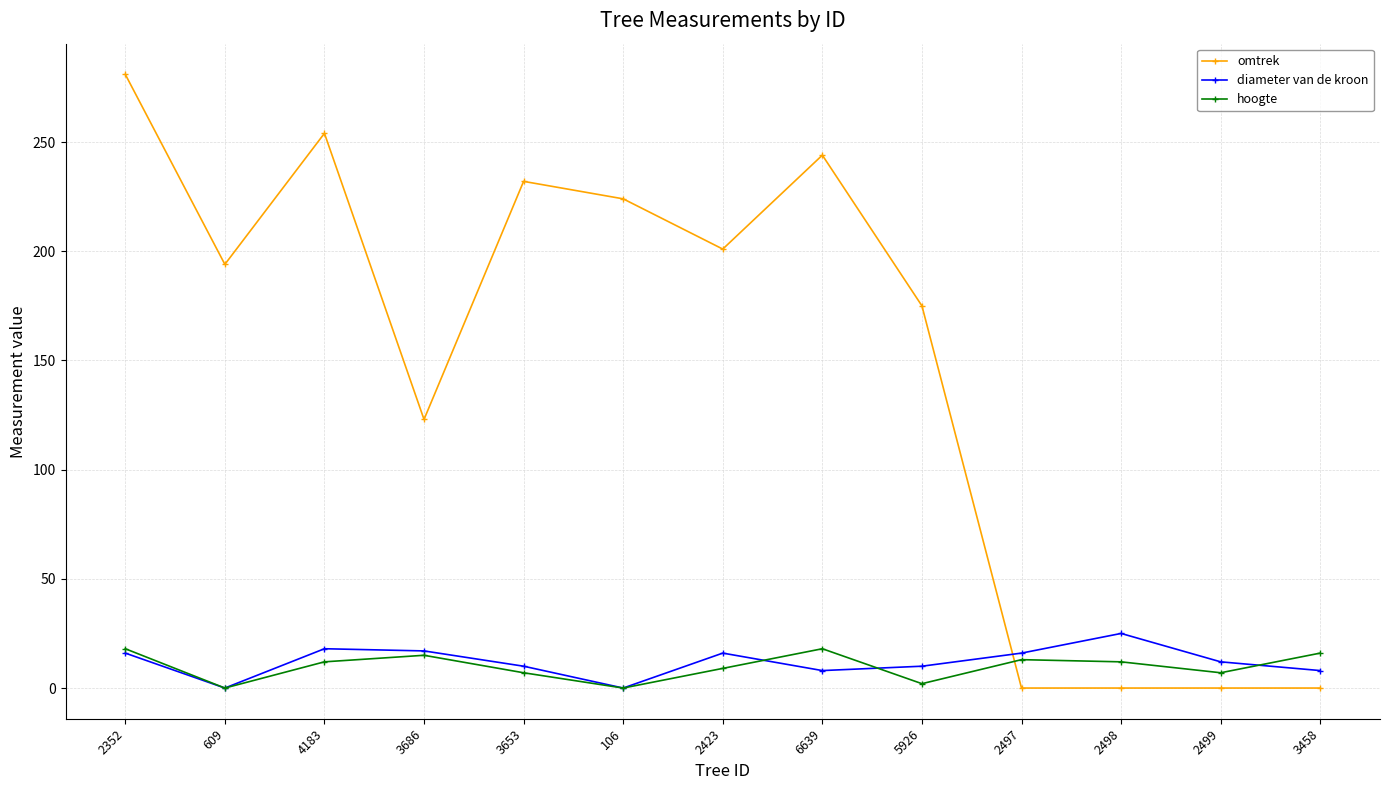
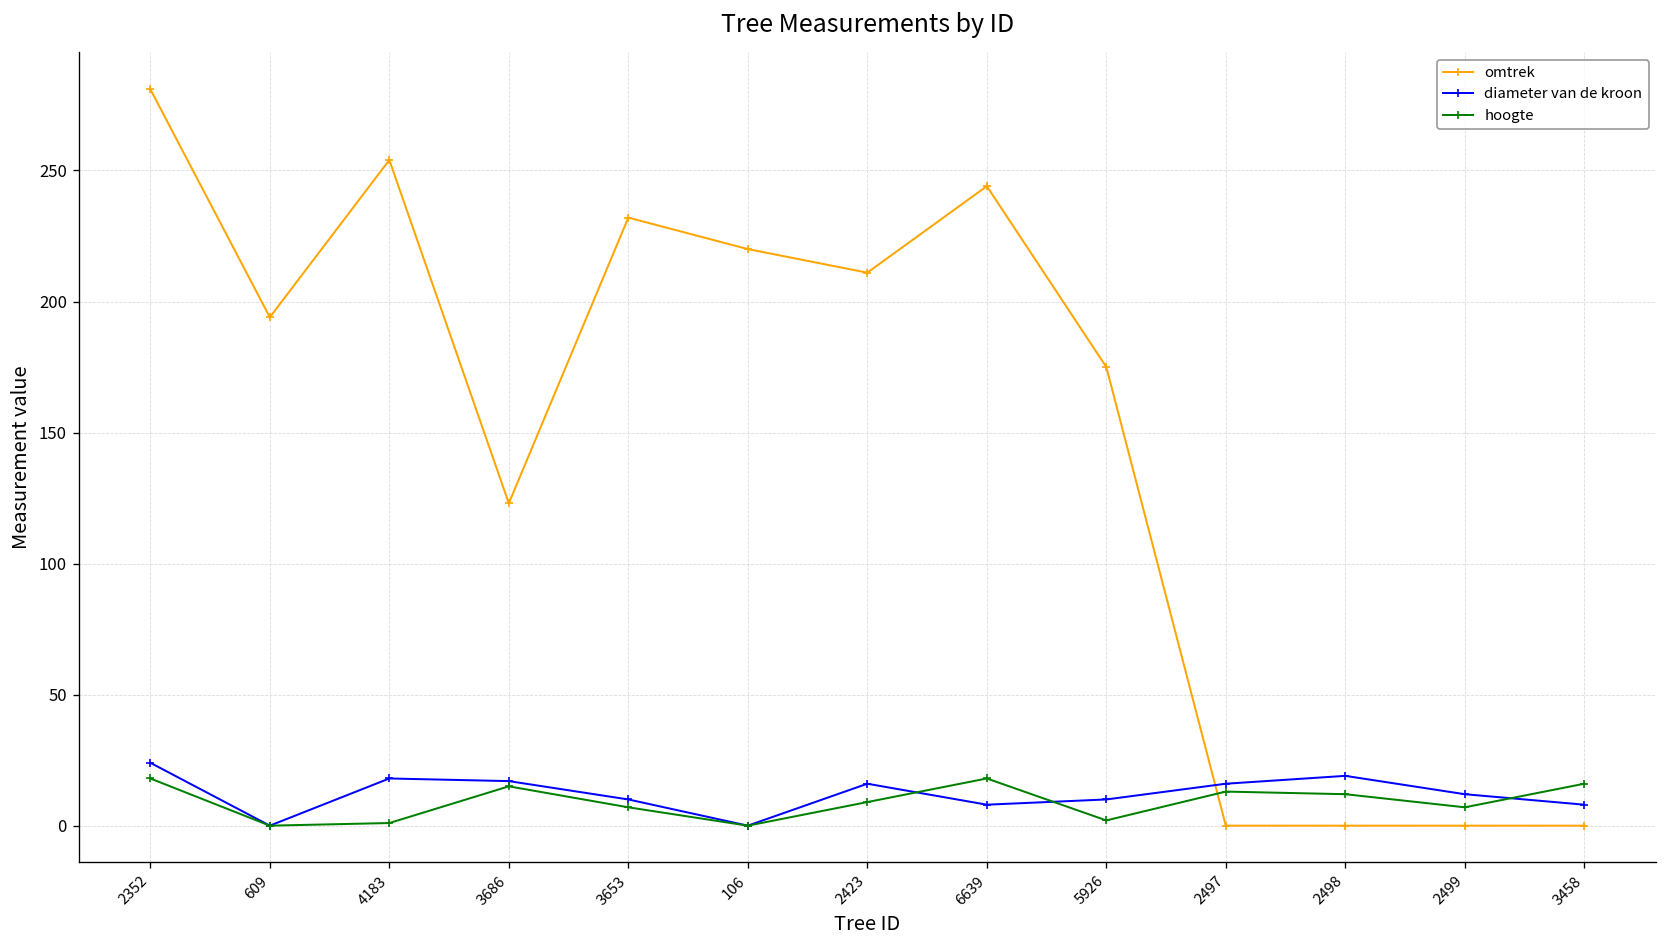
diameter van de kroon, 2352: 16 -> 24
hoogte, 4183: 12 -> 1
omtrek, 106: 224 -> 220
omtrek, 2423: 201 -> 211
diameter van de kroon, 2498: 25 -> 19
